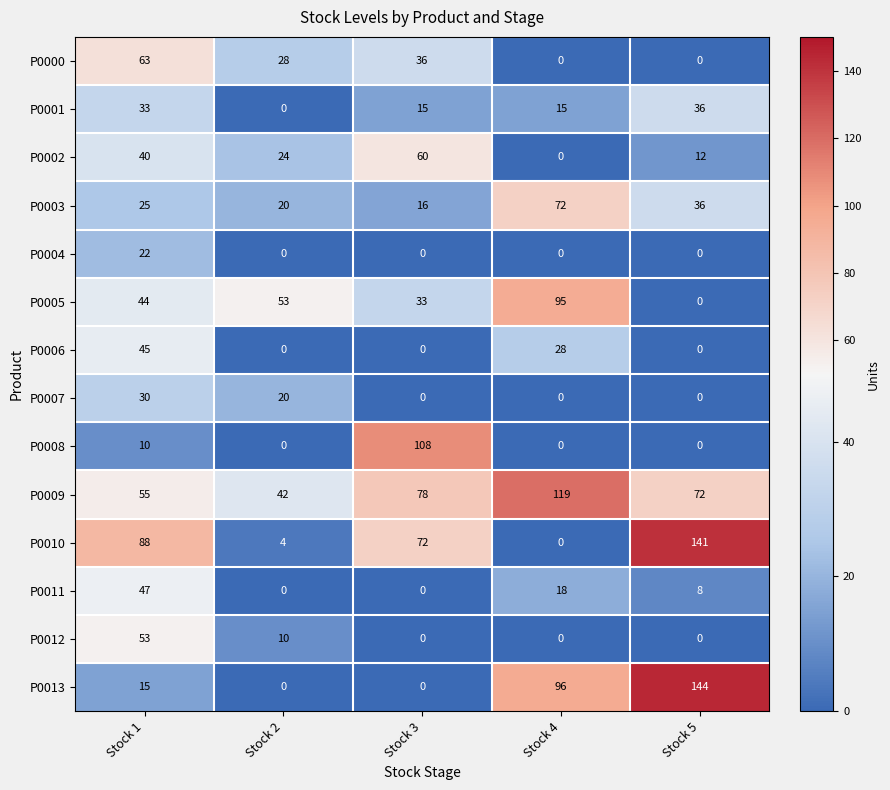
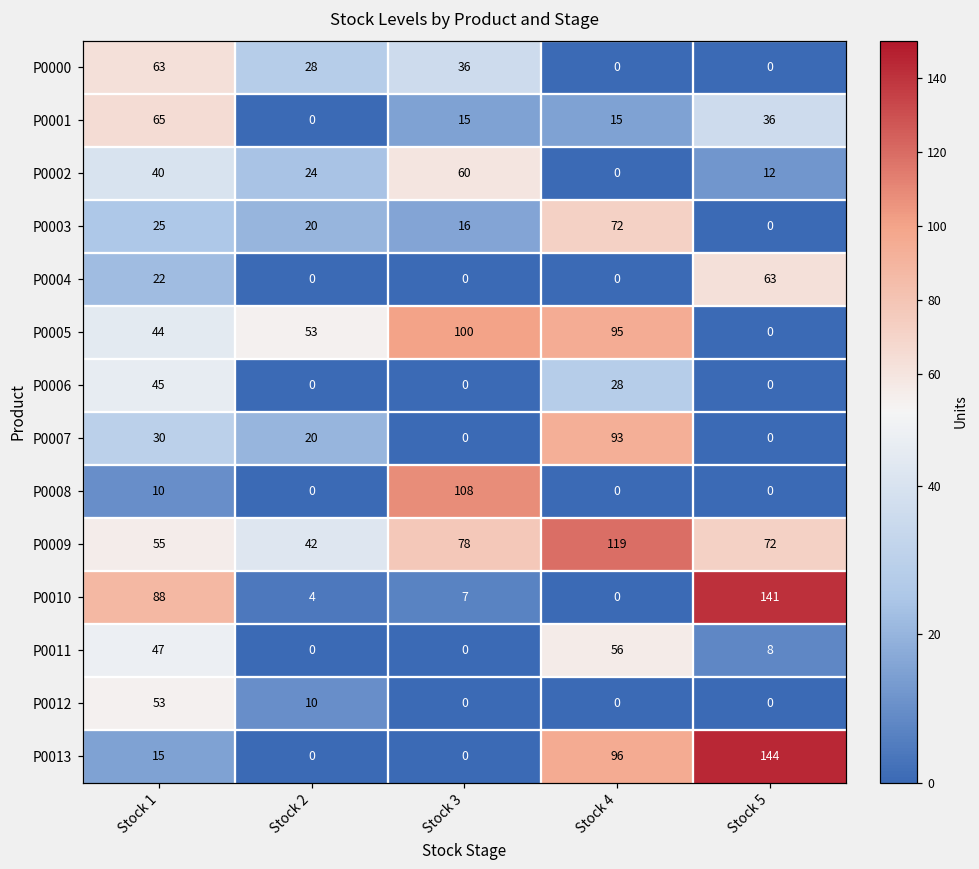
P0001, Stock 1: 33 -> 65
P0003, Stock 5: 36 -> 0
P0004, Stock 5: 0 -> 63
P0005, Stock 3: 33 -> 100
P0007, Stock 4: 0 -> 93
P0010, Stock 3: 72 -> 7
P0011, Stock 4: 18 -> 56
